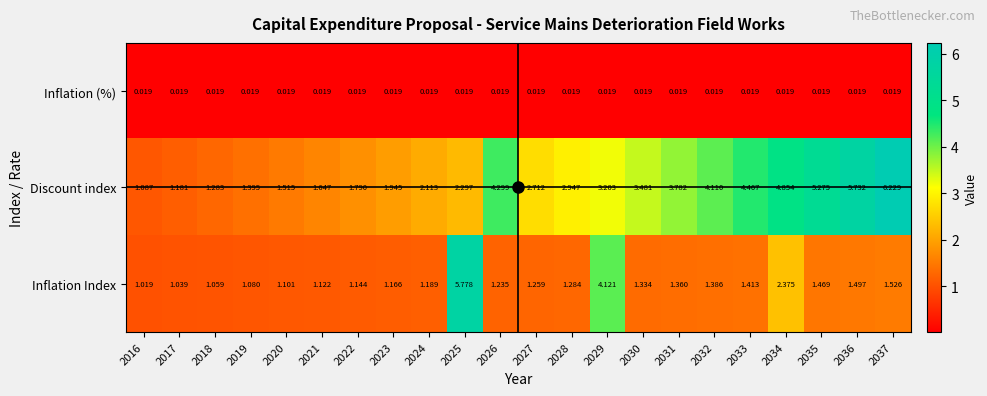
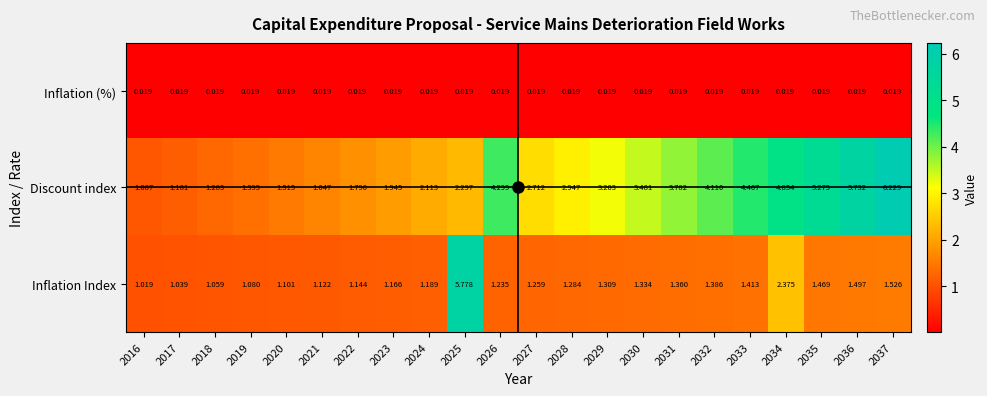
Inflation Index, 2029: 4.121 -> 1.309
